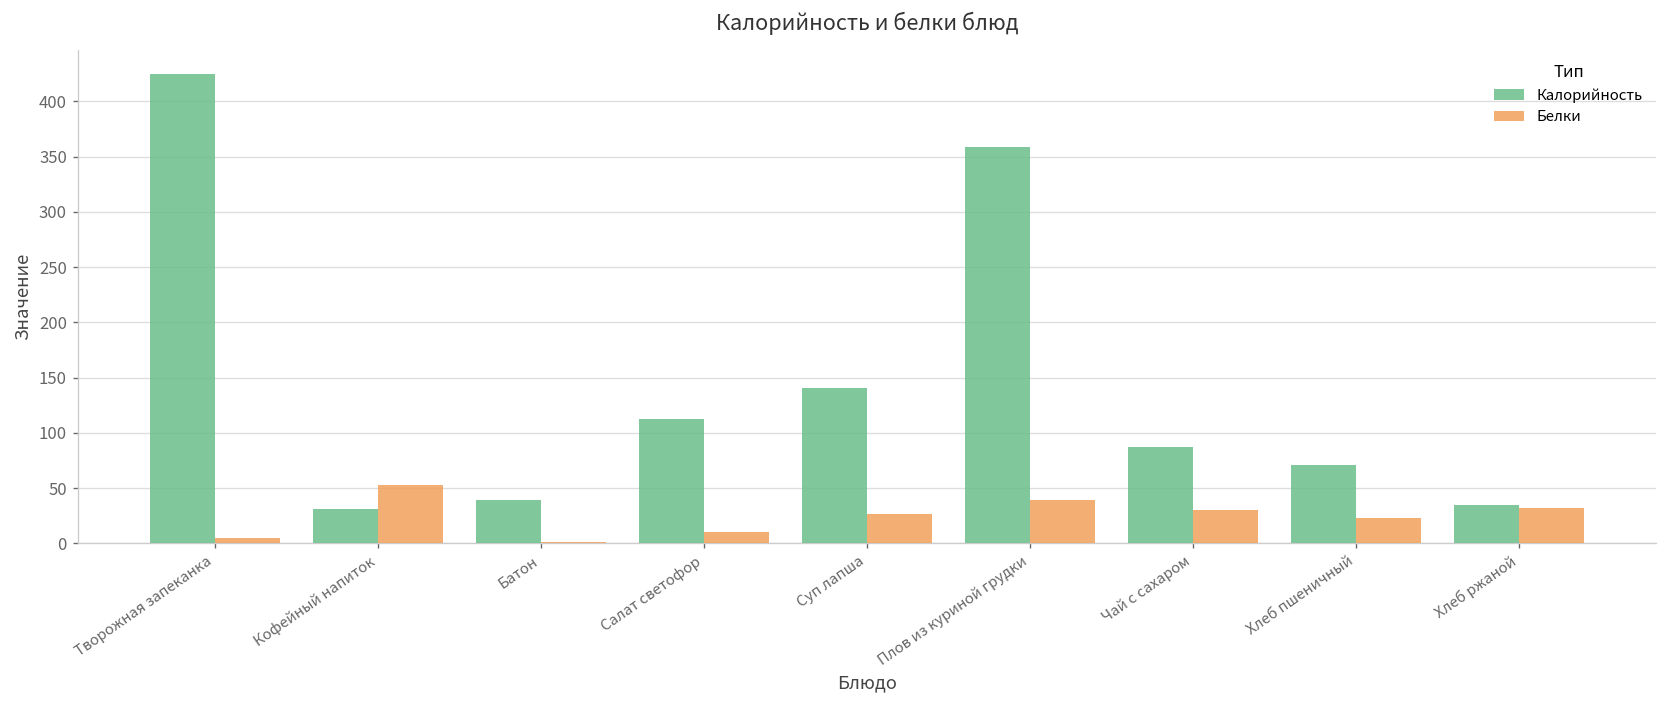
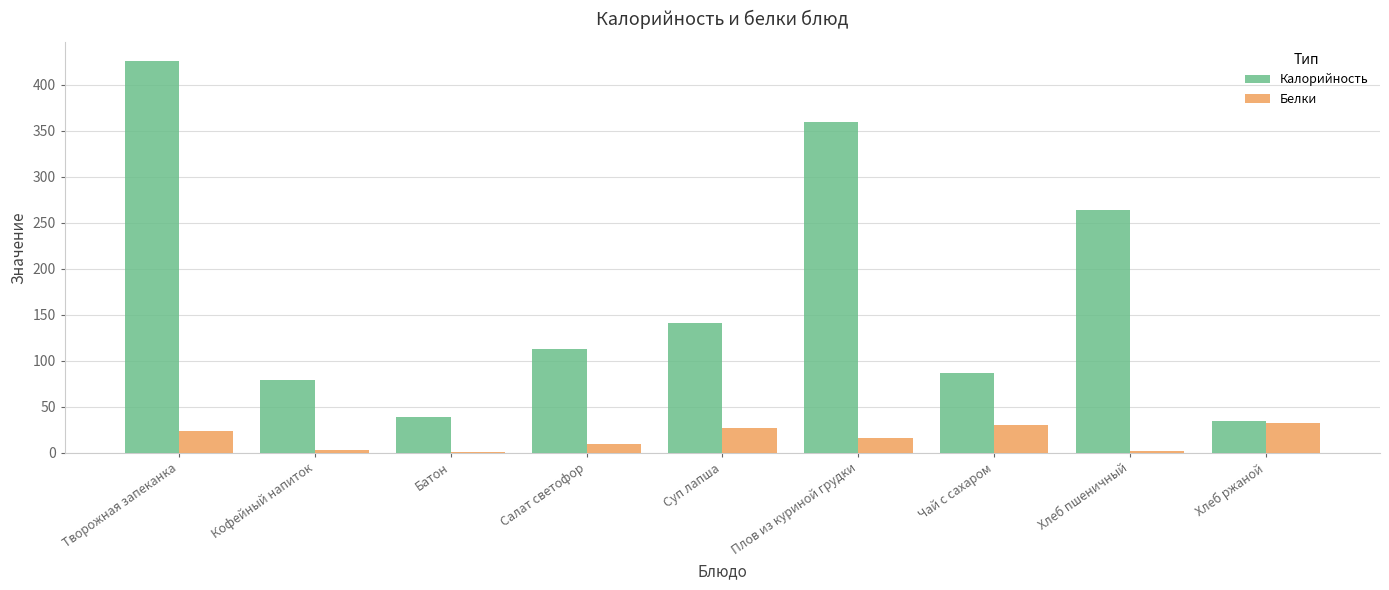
Белки, Творожная запеканка: 10 -> 20
Калорийность, Кофейный напиток: 30 -> 80
Белки, Кофейный напиток: 50 -> 0
Белки, Плов из куриной грудки: 40 -> 20
Калорийность, Хлеб пшеничный: 70 -> 260
Белки, Хлеб пшеничный: 20 -> 0
